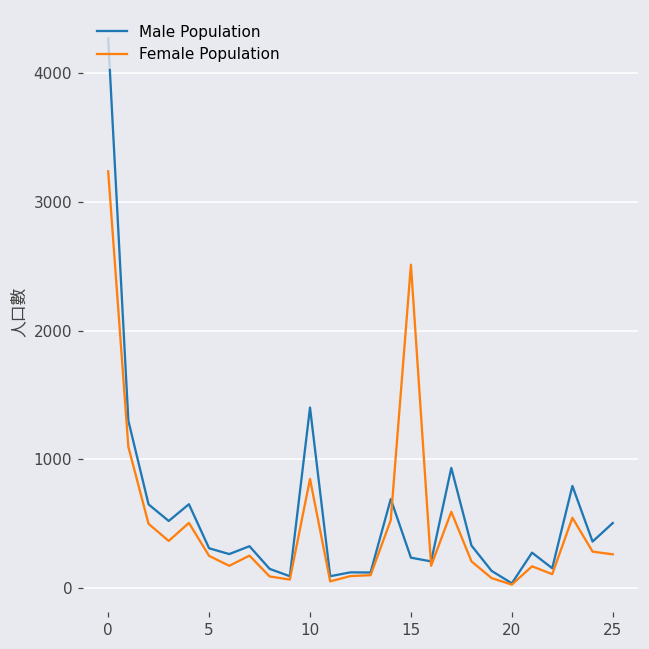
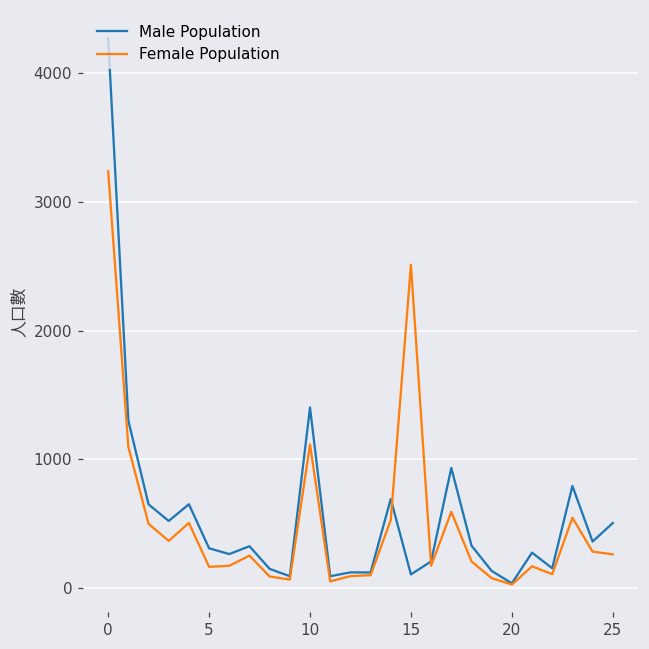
Female Population, 5: 250 -> 170
Female Population, 10: 850 -> 1120
Male Population, 15: 240 -> 110
